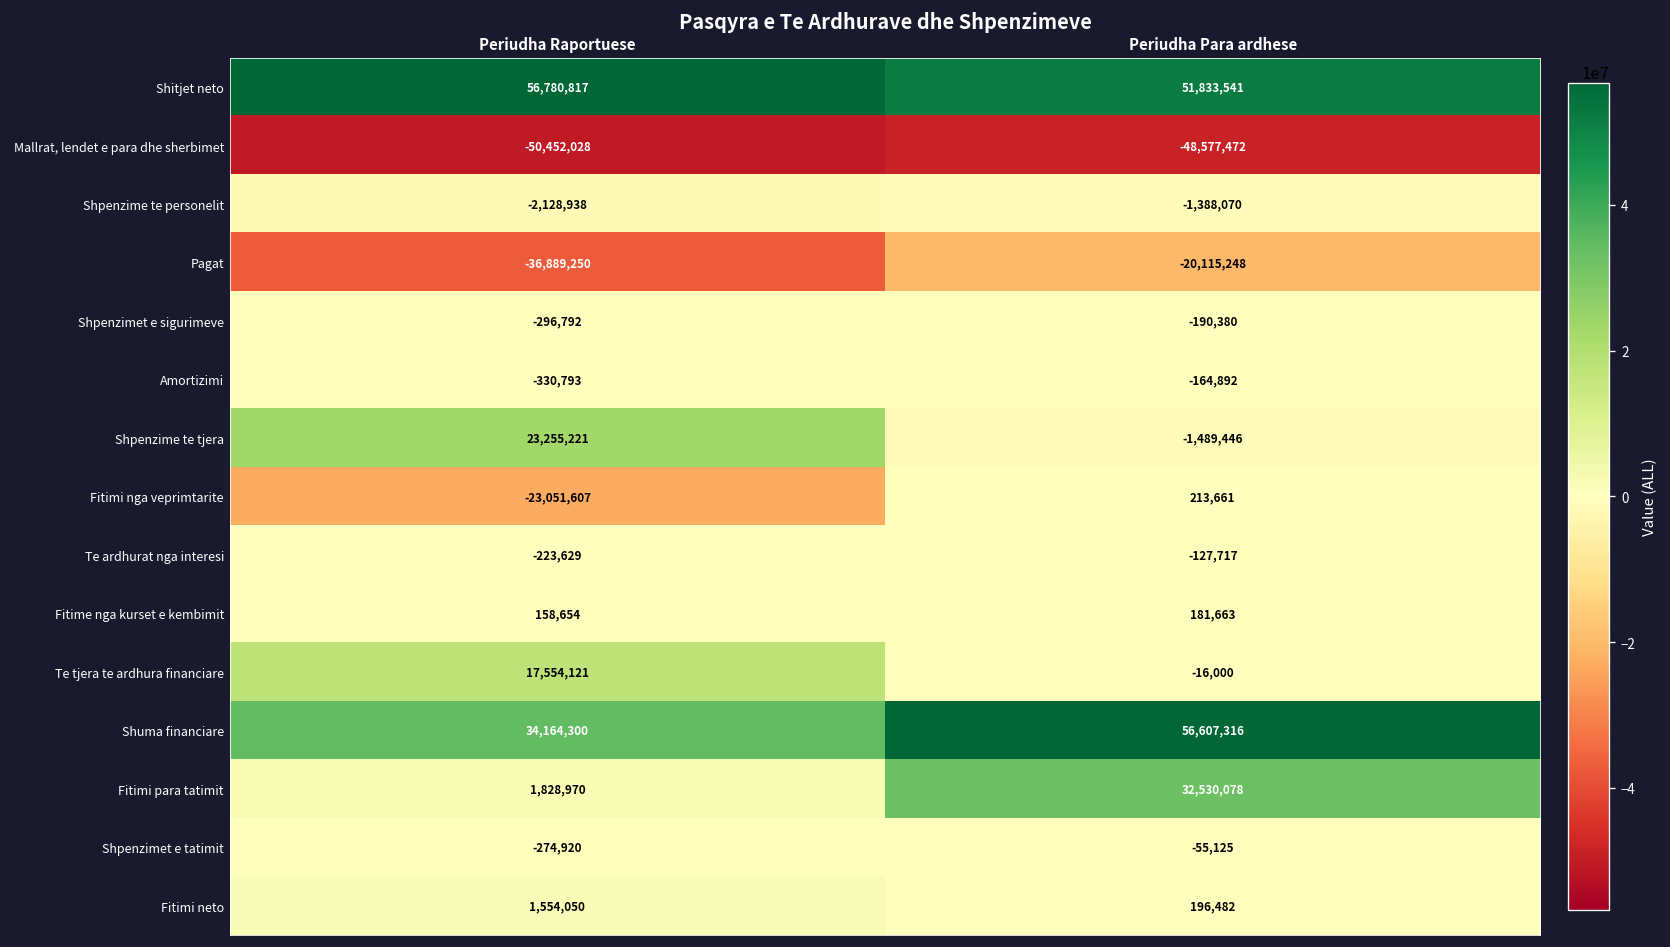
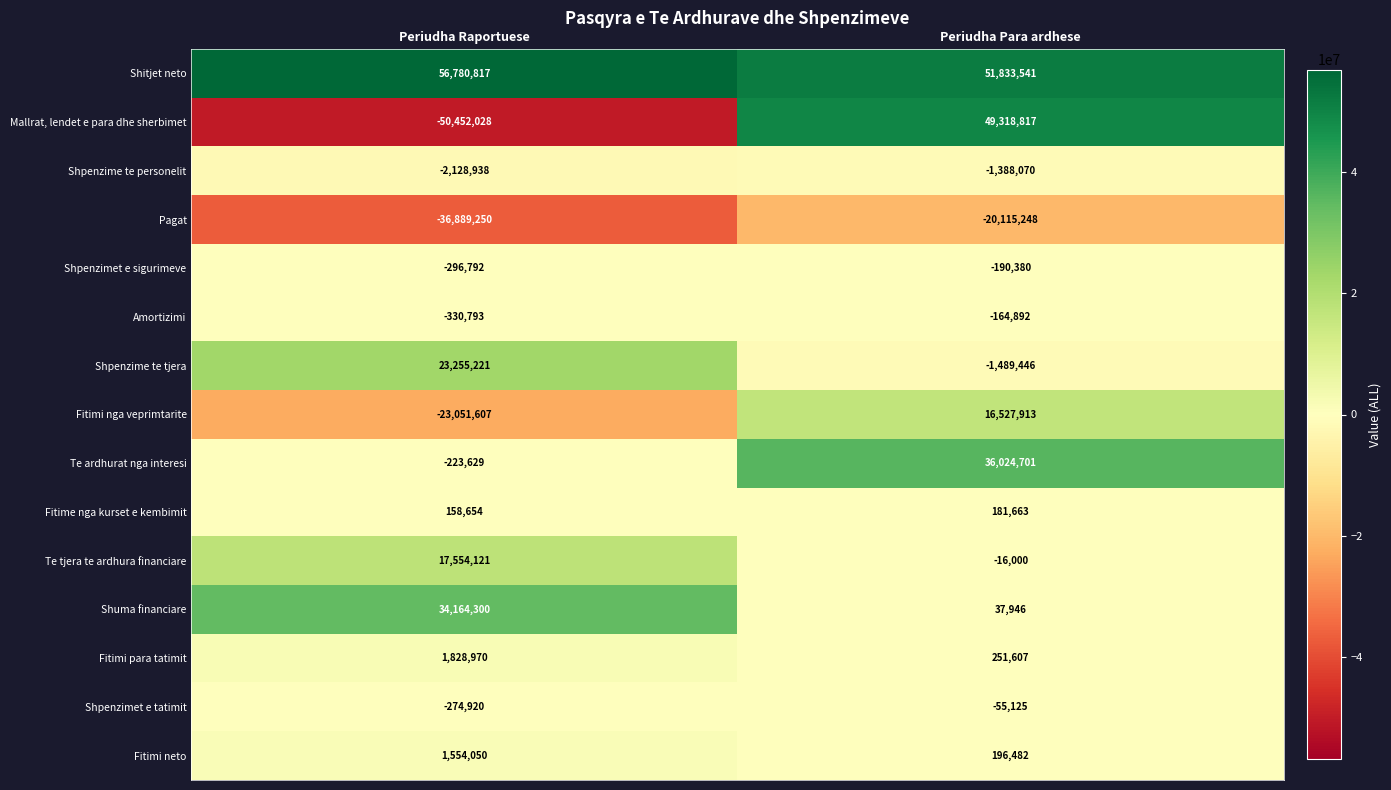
Mallrat, lendet e para dhe sherbimet, Periudha Para ardhese: -48,577,472 -> 49,318,817
Fitimi nga veprimtarite, Periudha Para ardhese: 213,661 -> 16,527,913
Te ardhurat nga interesi, Periudha Para ardhese: -127,717 -> 36,024,701
Shuma financiare, Periudha Para ardhese: 56,607,316 -> 37,946
Fitimi para tatimit, Periudha Para ardhese: 32,530,078 -> 251,607
